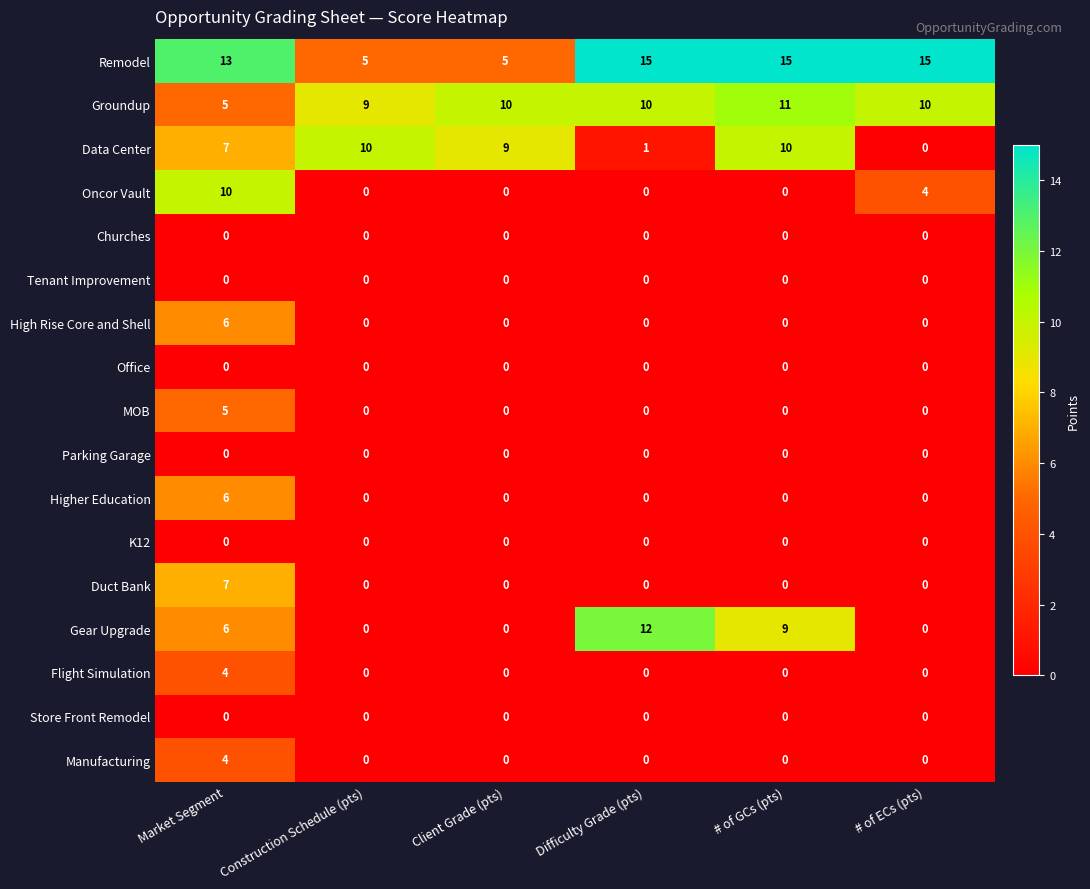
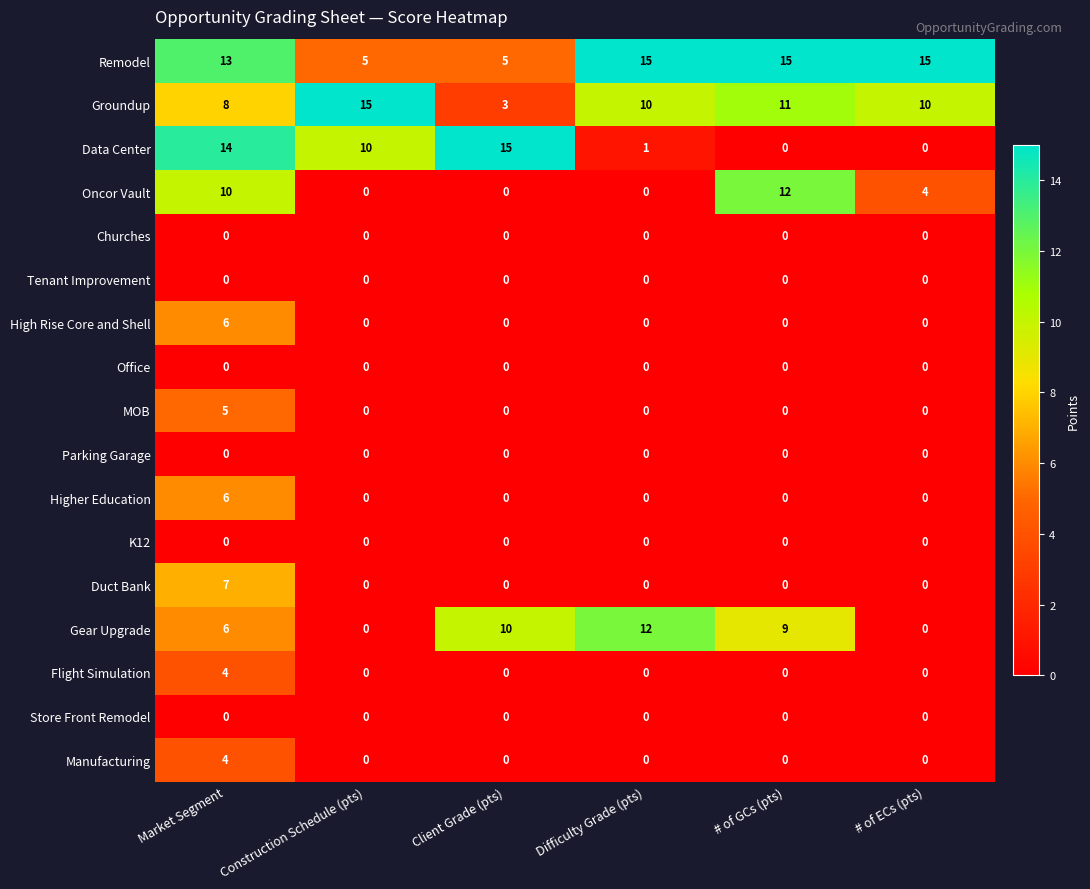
Groundup, Market Segment: 5 -> 8
Groundup, Construction Schedule (pts): 9 -> 15
Groundup, Client Grade (pts): 10 -> 3
Data Center, Market Segment: 7 -> 14
Data Center, Client Grade (pts): 9 -> 15
Data Center, # of GCs (pts): 10 -> 0
Oncor Vault, # of GCs (pts): 0 -> 12
Gear Upgrade, Client Grade (pts): 0 -> 10
